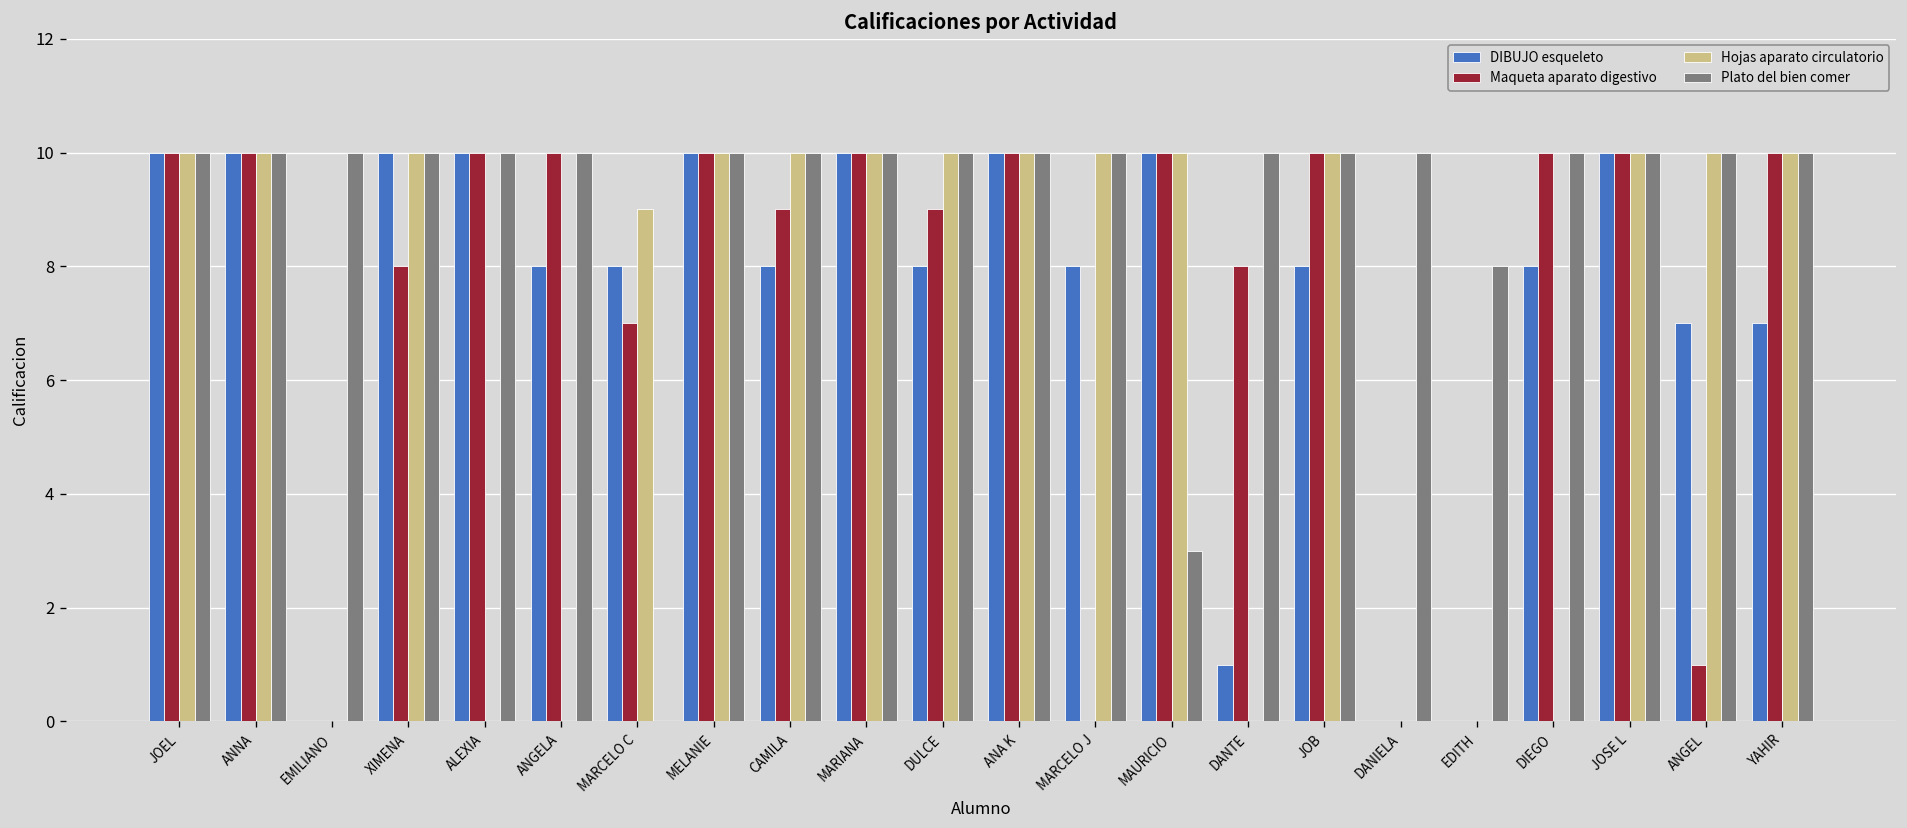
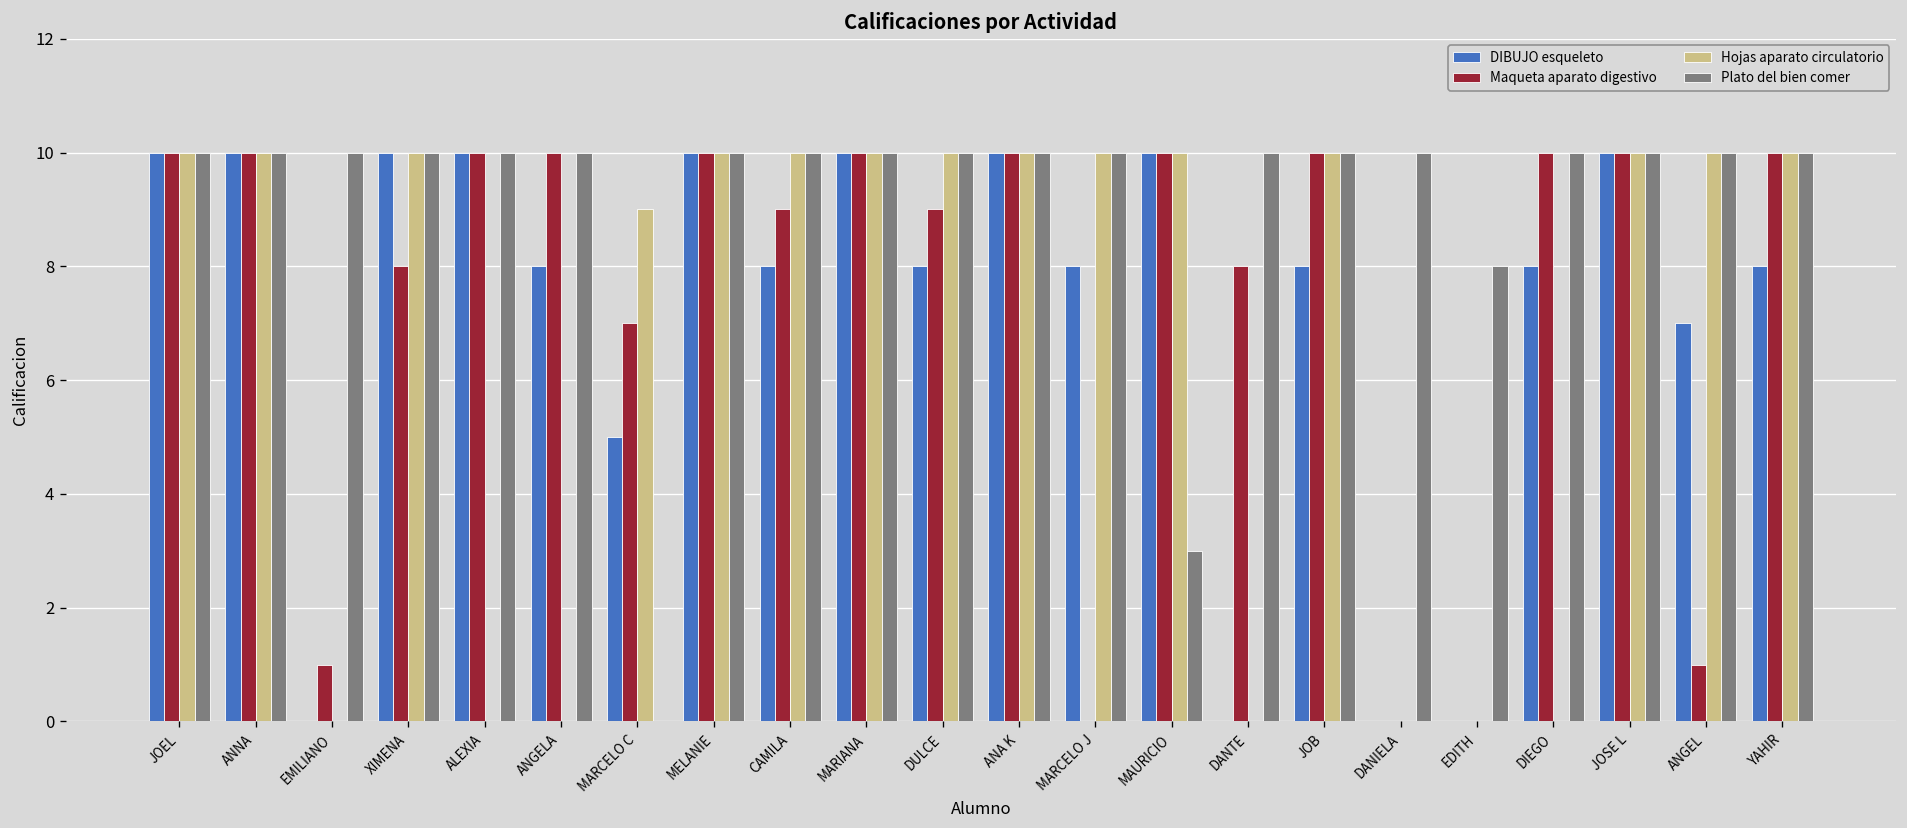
Maqueta aparato digestivo, EMILIANO: 0 -> 1
DIBUJO esqueleto, MARCELO C: 8 -> 5
DIBUJO esqueleto, DANTE: 1 -> 0
DIBUJO esqueleto, YAHIR: 7 -> 8
